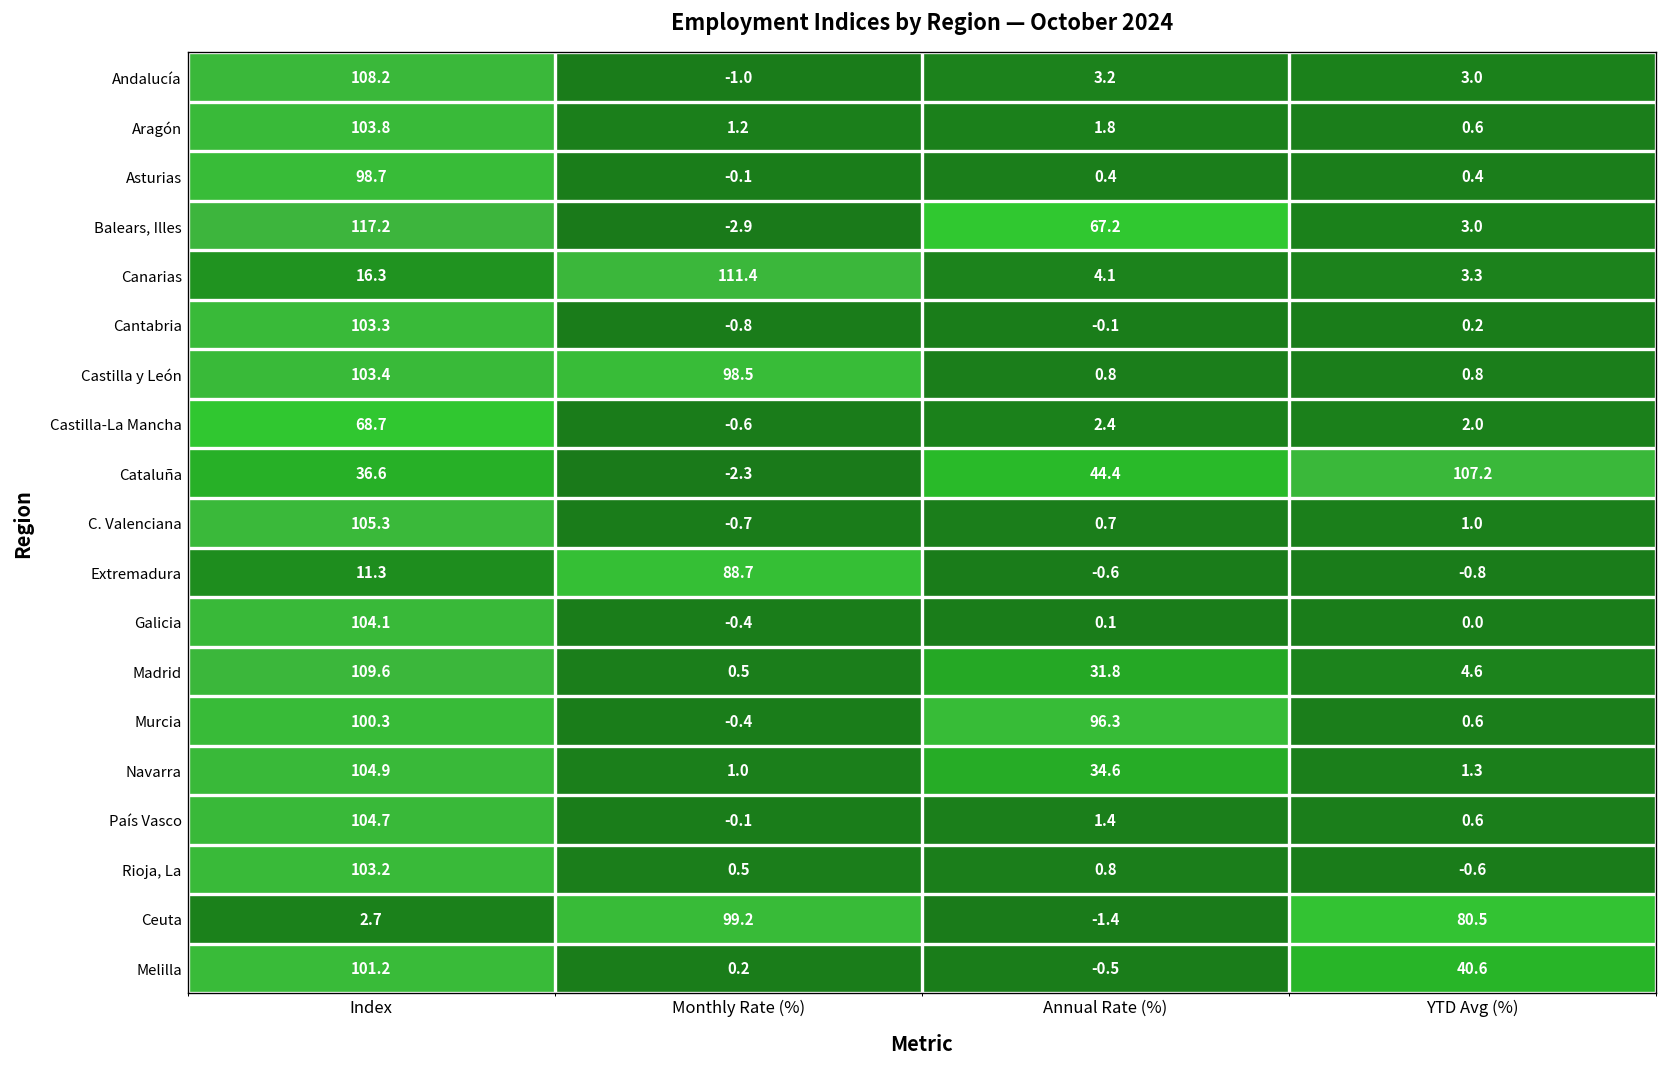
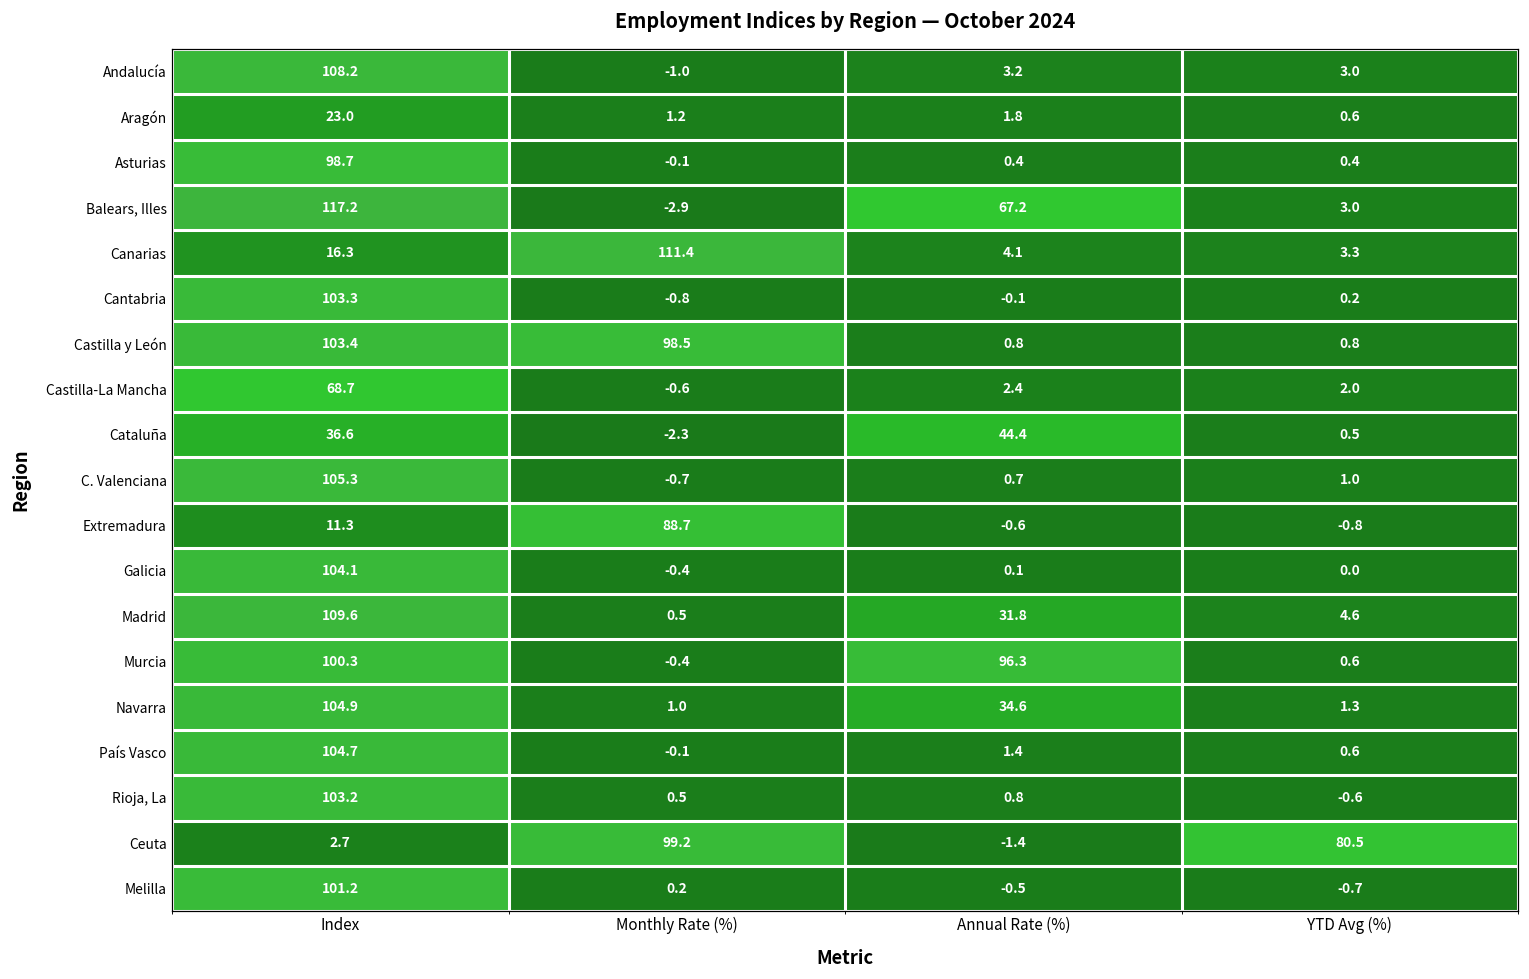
Aragón, Index: 103.8 -> 23.0
Cataluña, YTD Avg (%): 107.2 -> 0.5
Melilla, YTD Avg (%): 40.6 -> -0.7
